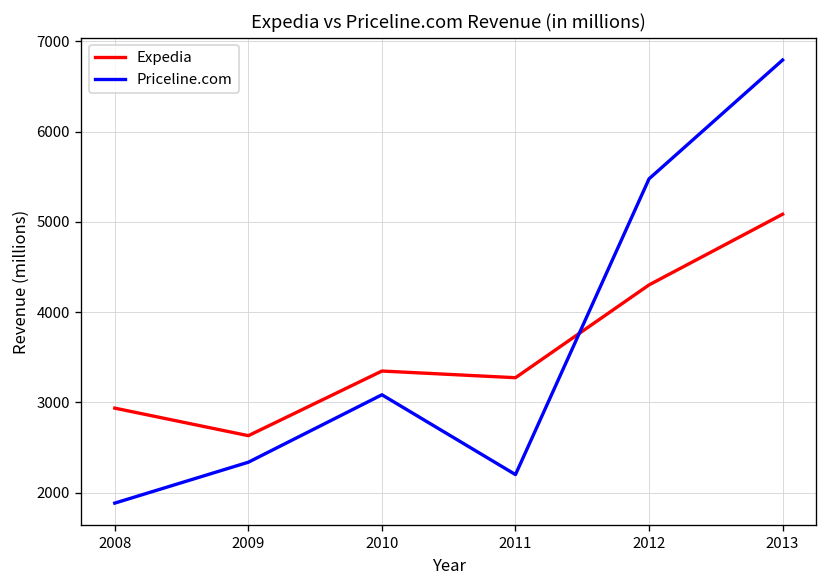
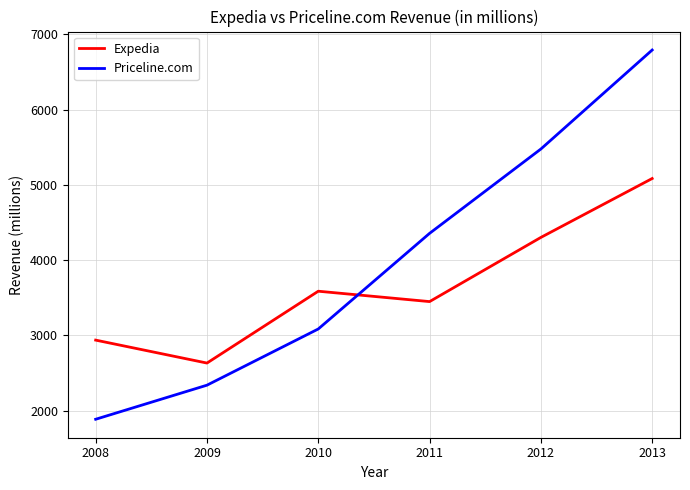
Expedia, 2010: 3300 -> 3600
Expedia, 2011: 3300 -> 3400
Priceline.com, 2011: 2200 -> 4400
